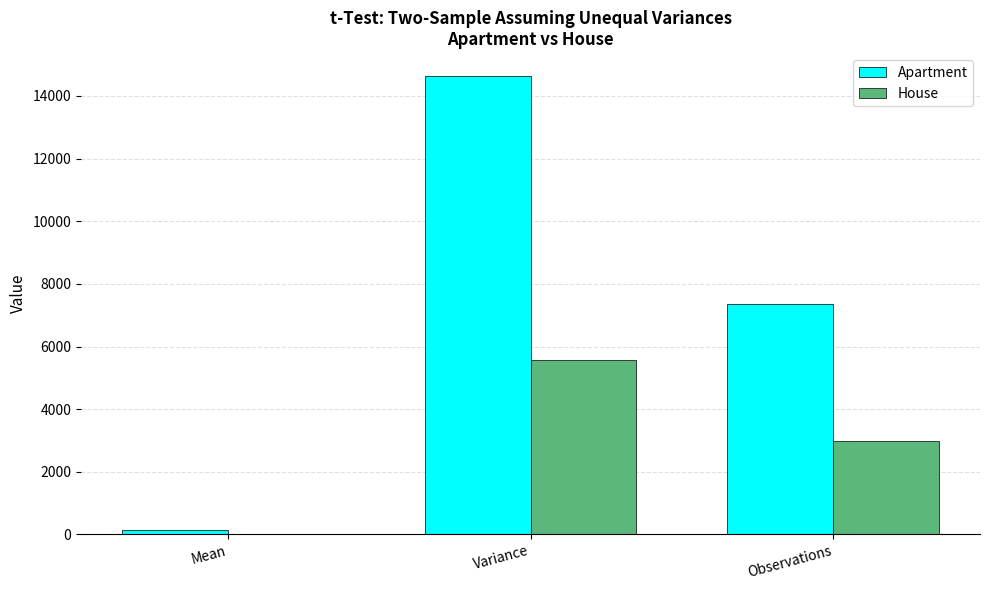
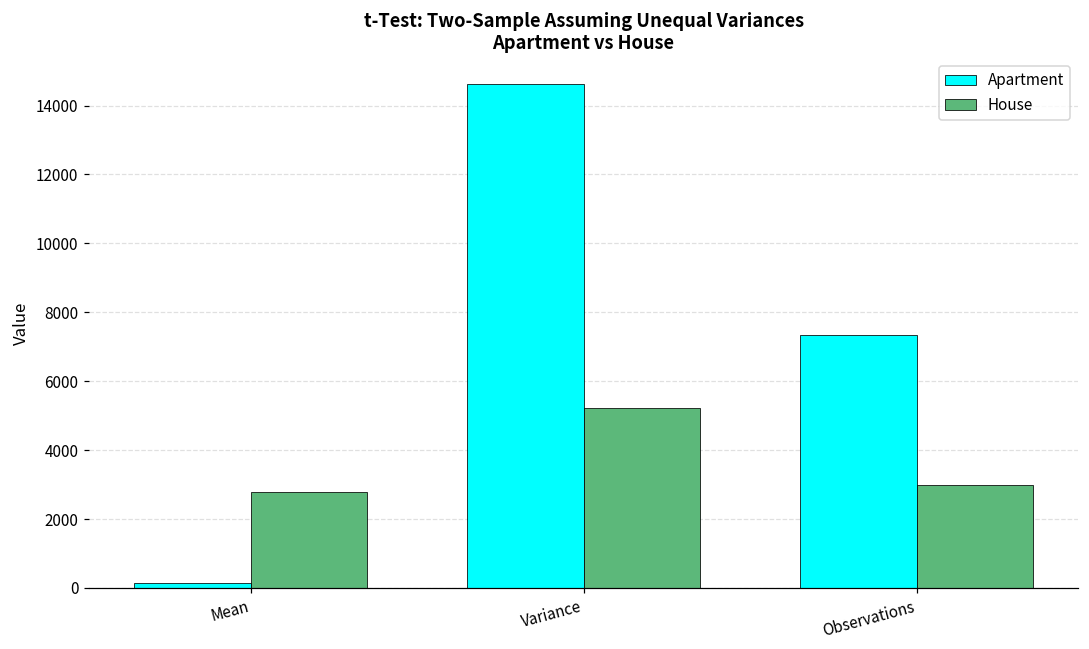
House, Mean: 0 -> 2800
House, Variance: 5600 -> 5200
